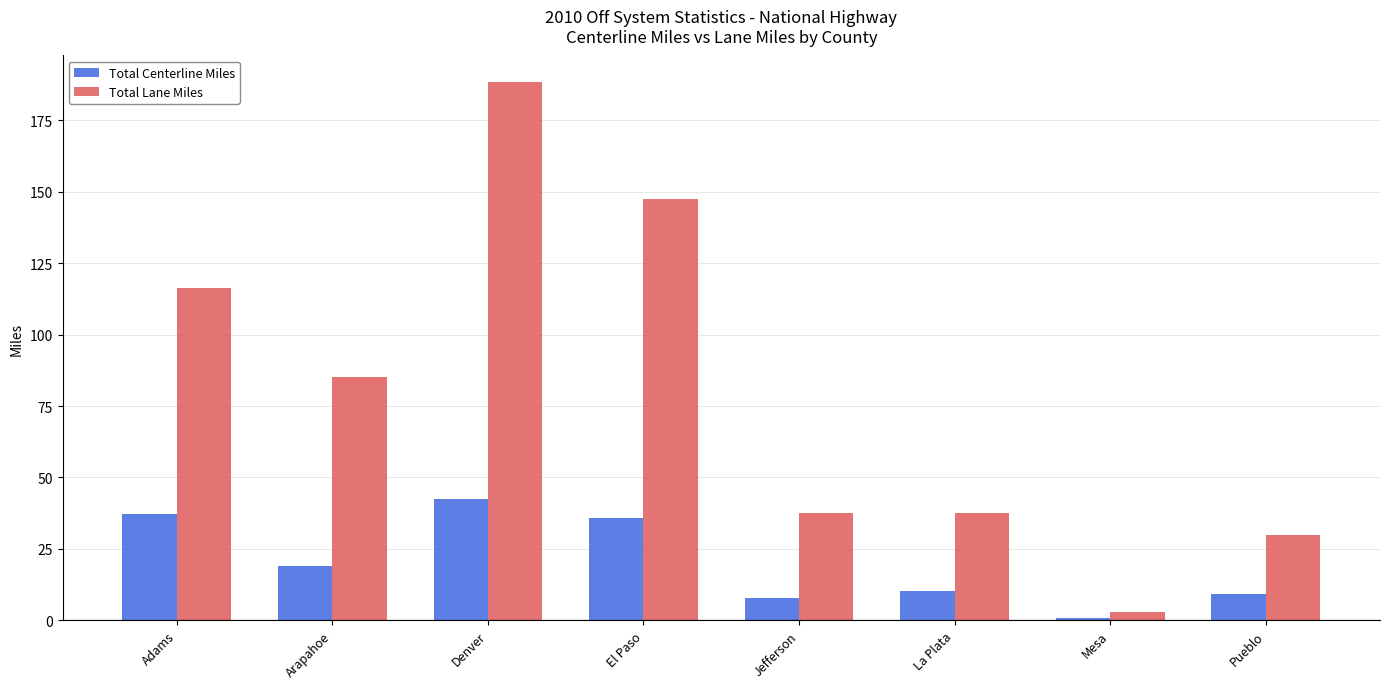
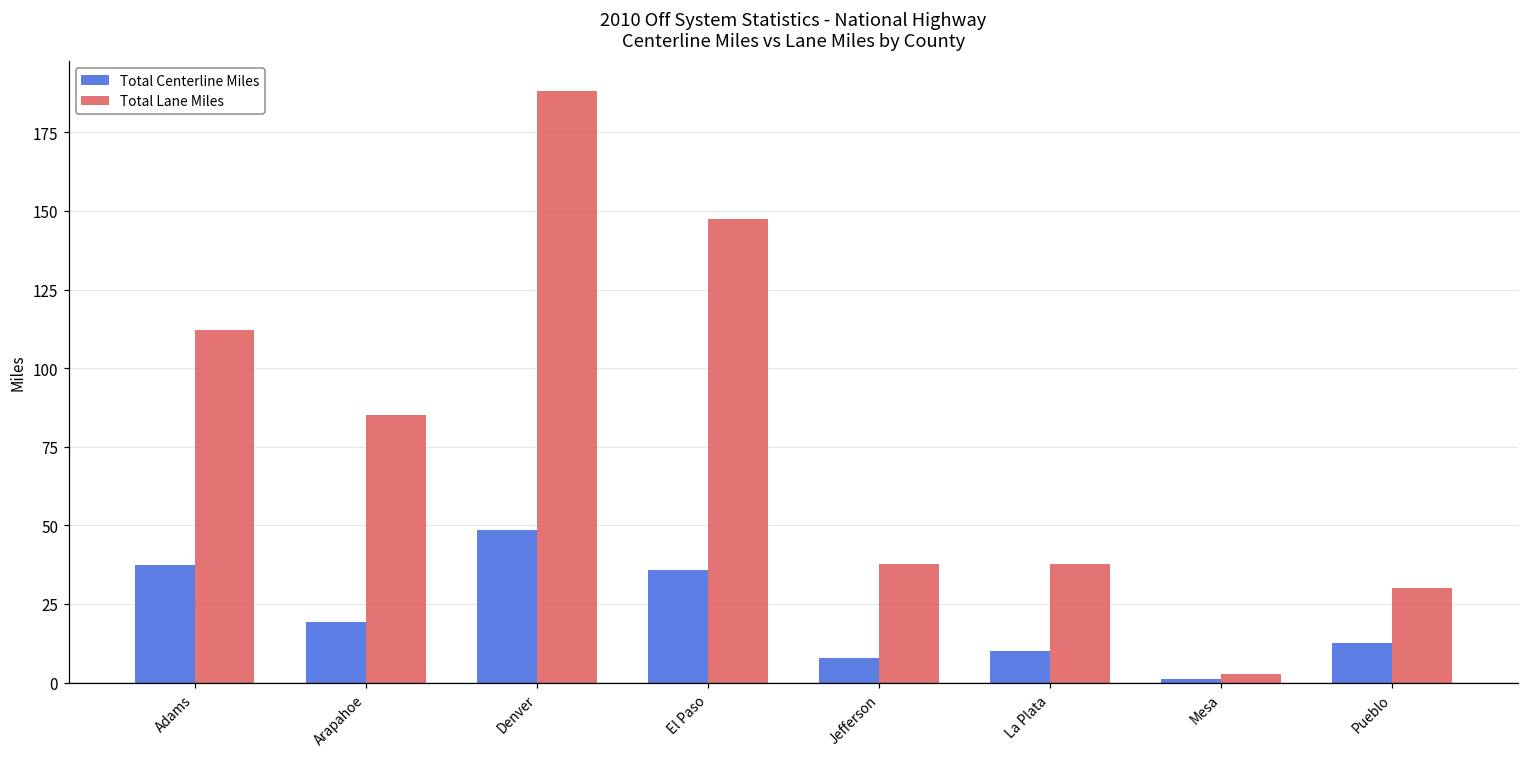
Total Lane Miles, Adams: 116 -> 112
Total Centerline Miles, Denver: 43 -> 48
Total Centerline Miles, Pueblo: 9 -> 13
